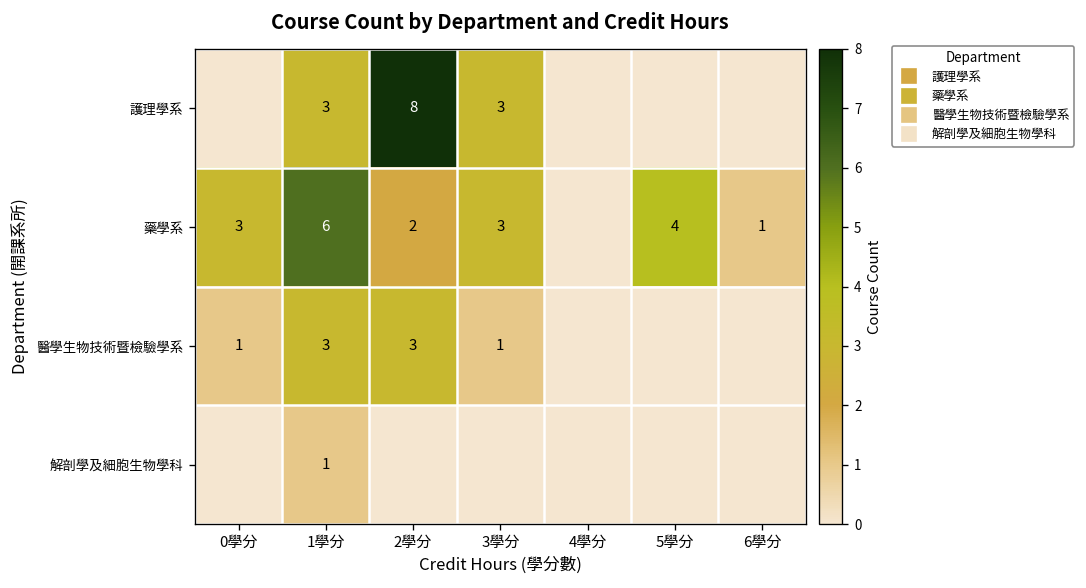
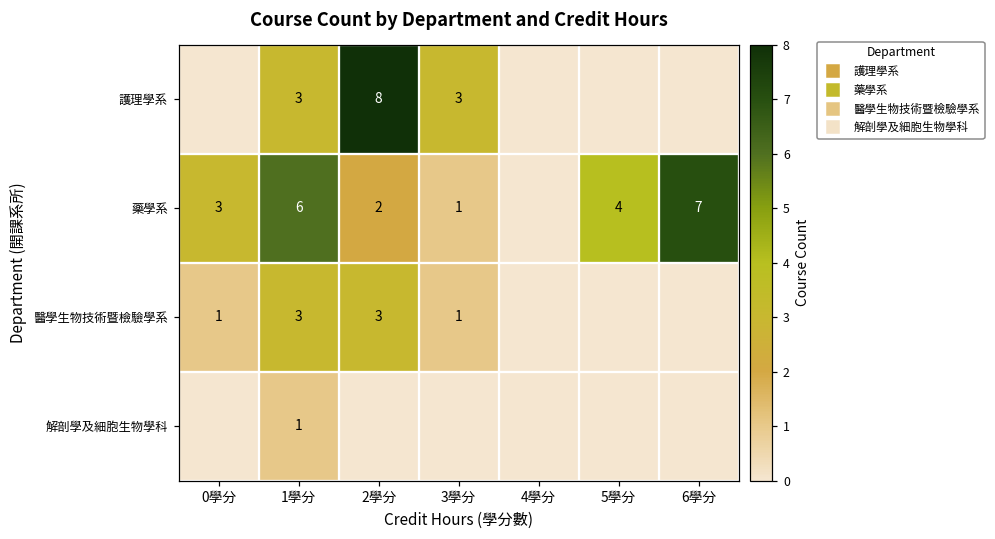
藥學系, 3學分: 3 -> 1
藥學系, 6學分: 1 -> 7
